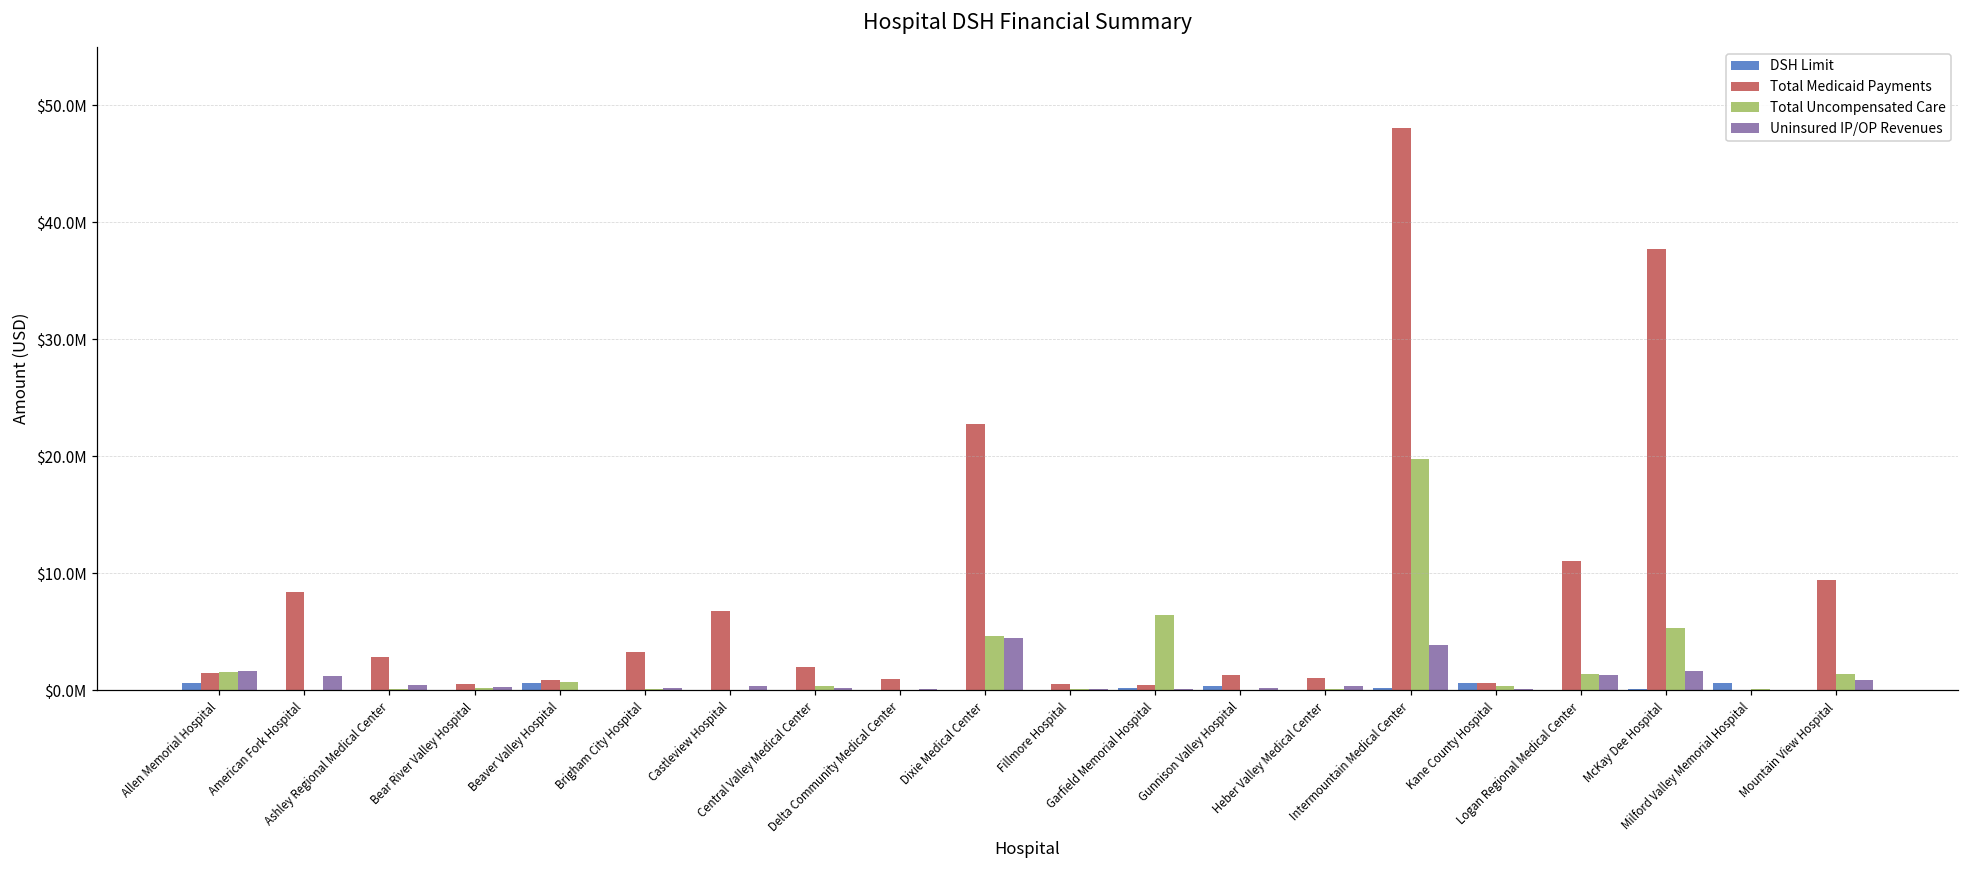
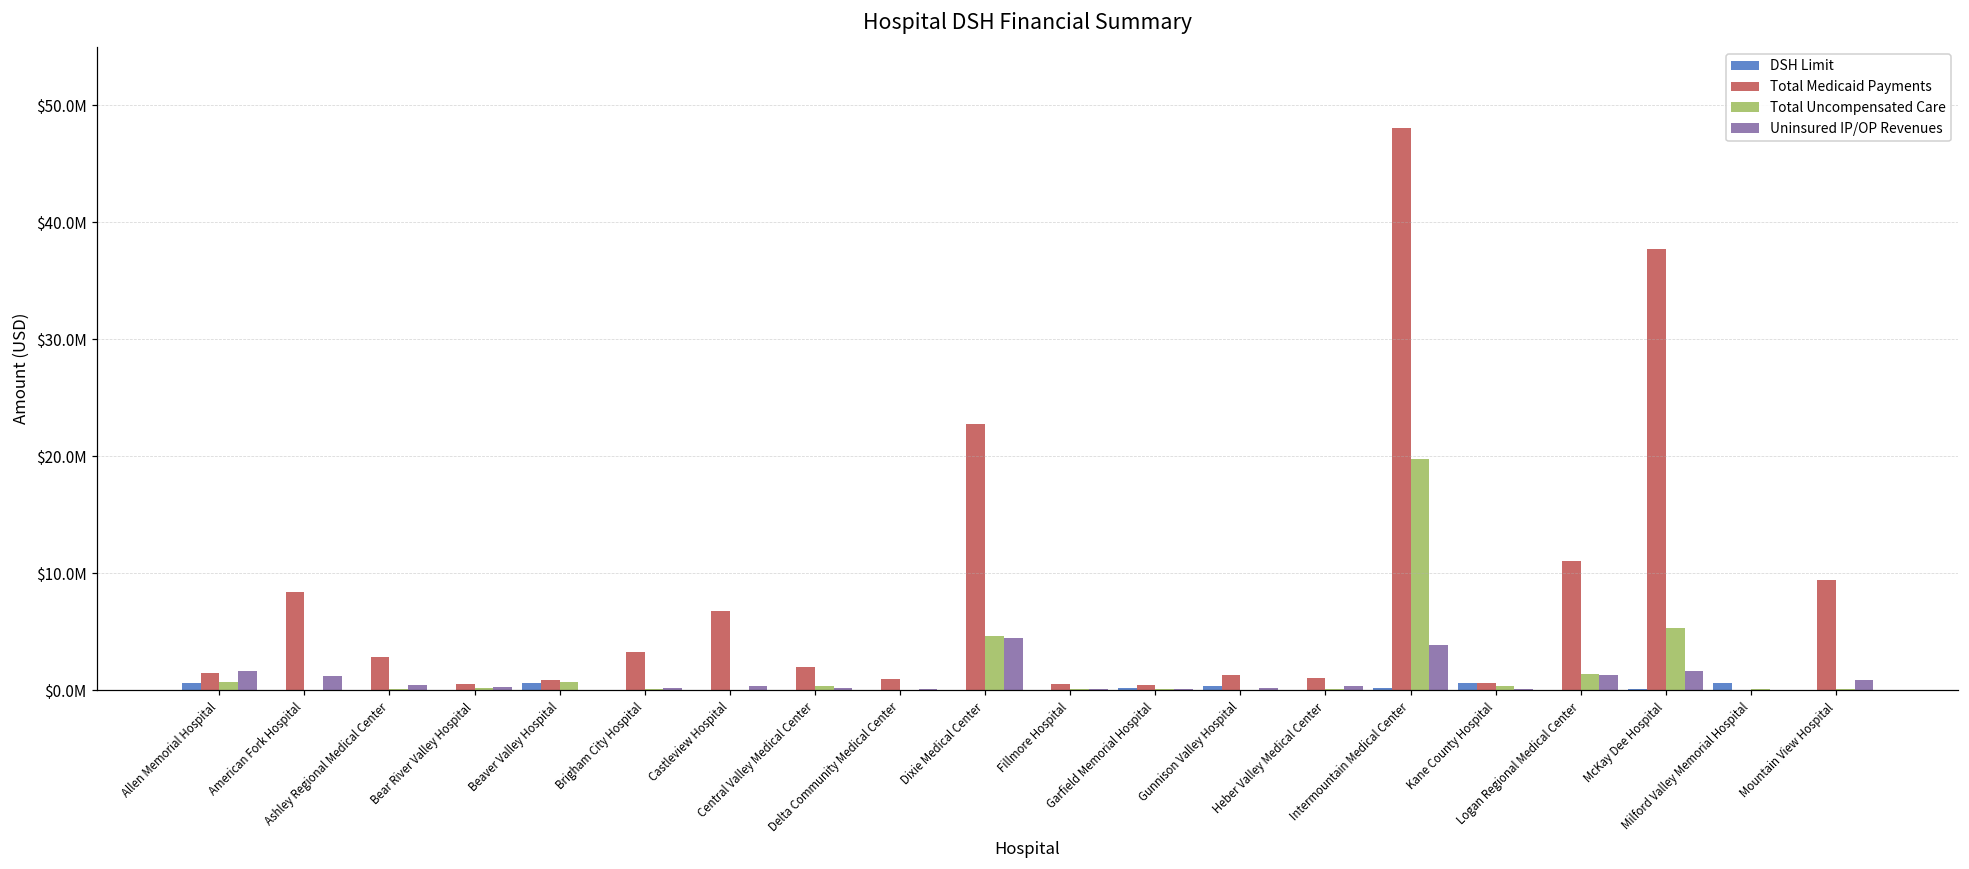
Total Uncompensated Care, Allen Memorial Hospital: $1600000 -> $700000
Total Uncompensated Care, Garfield Memorial Hospital: $6500000 -> $100000
Total Uncompensated Care, Mountain View Hospital: $1400000 -> $100000
